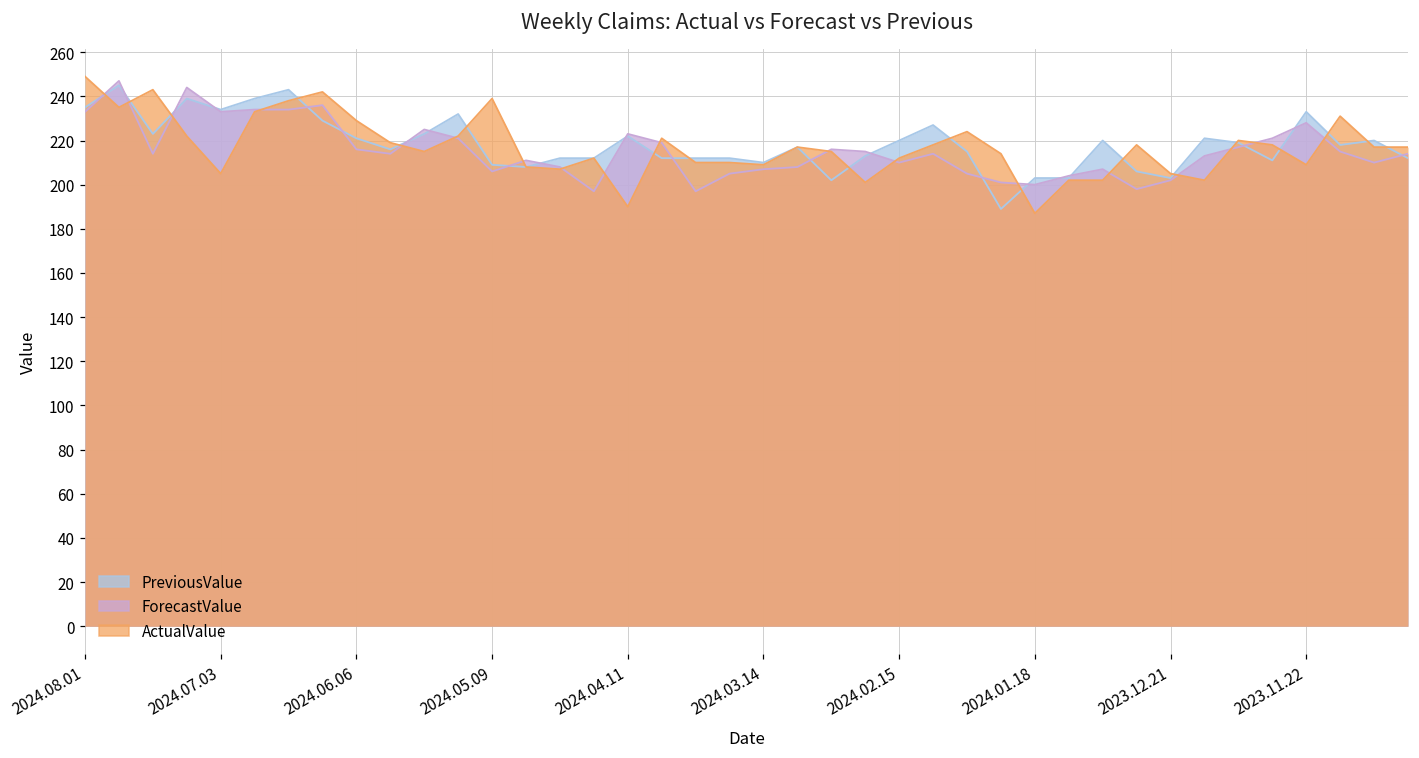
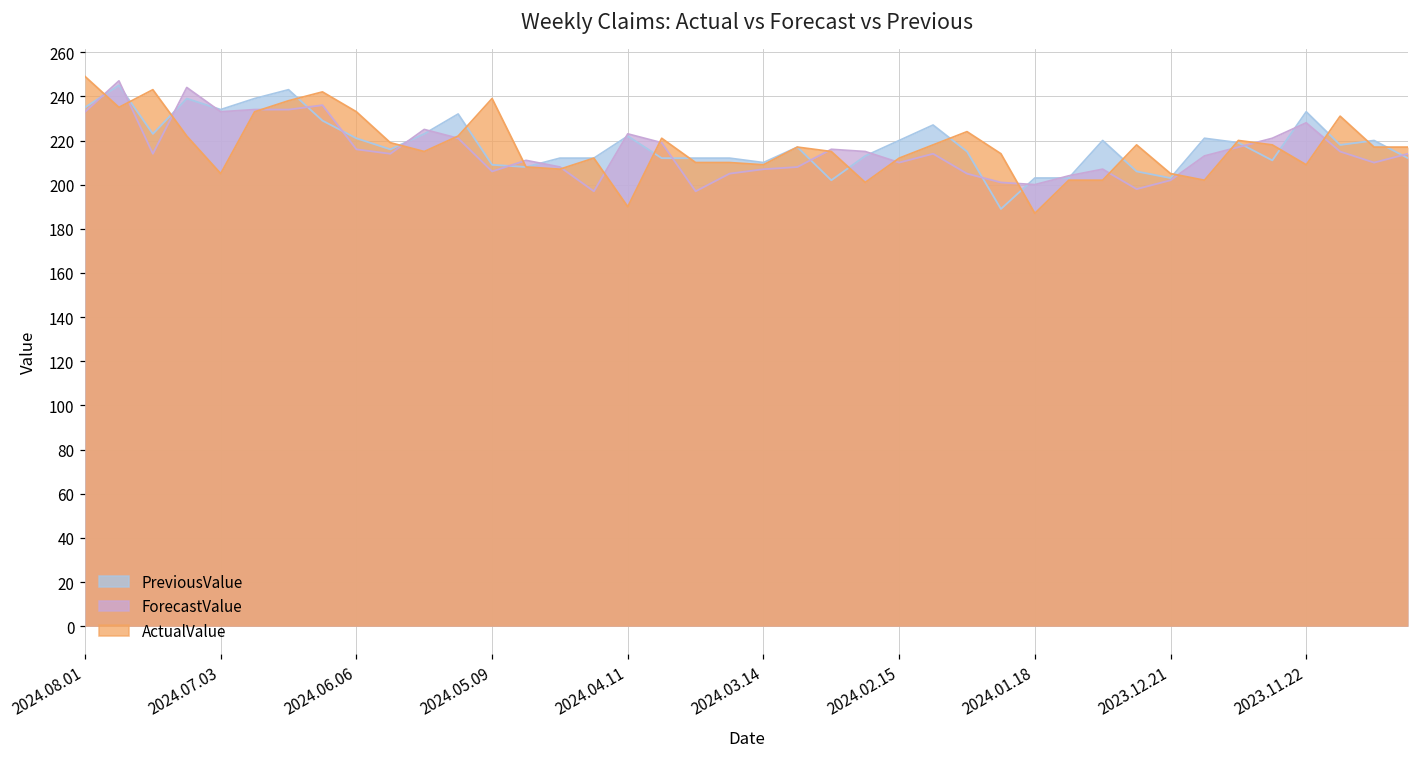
ActualValue, 2024.06.06: 229 -> 233
